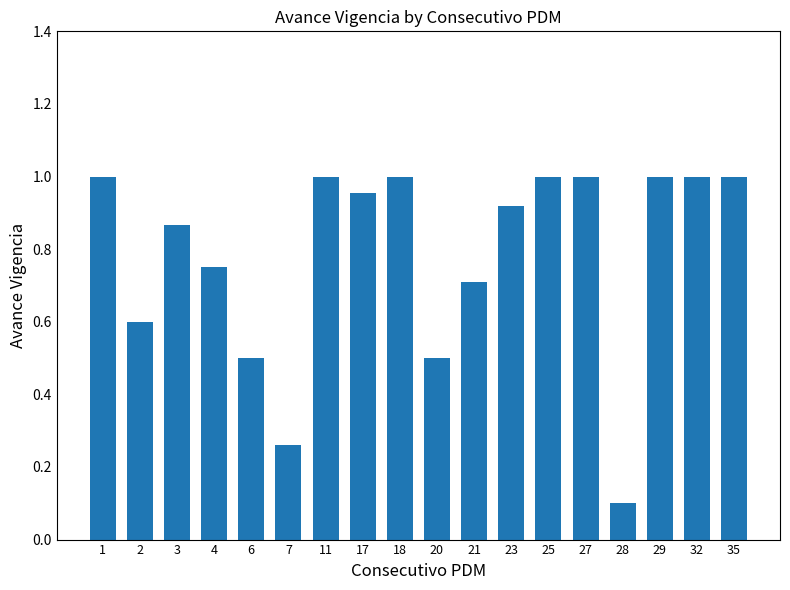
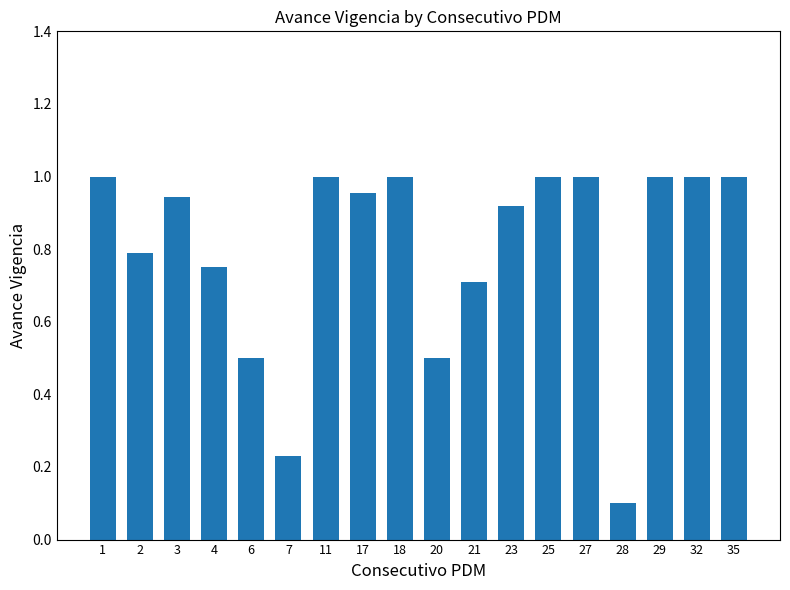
2: 0.60 -> 0.79
3: 0.87 -> 0.94
7: 0.26 -> 0.23
